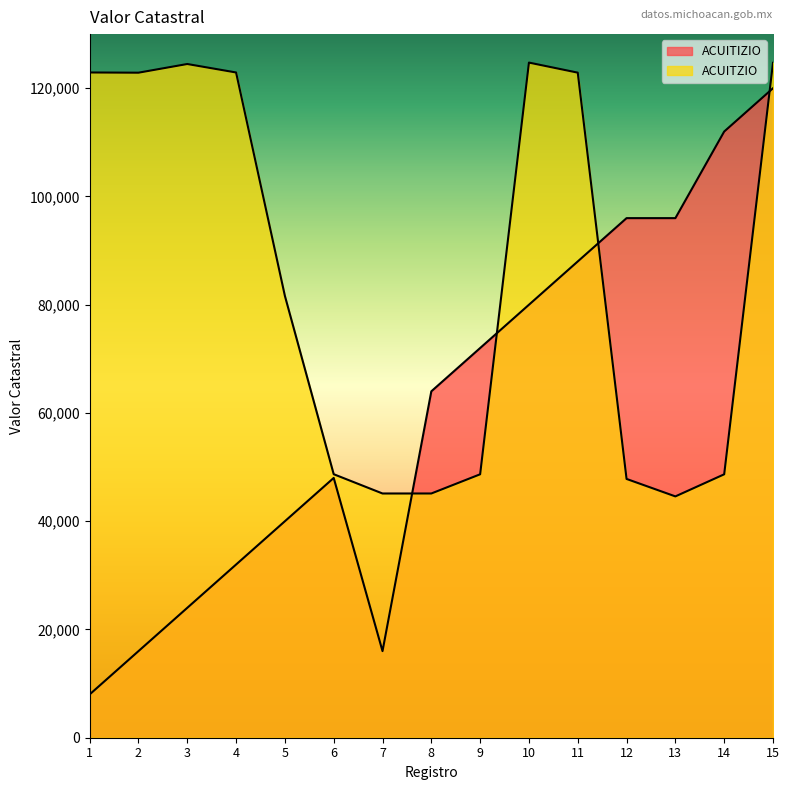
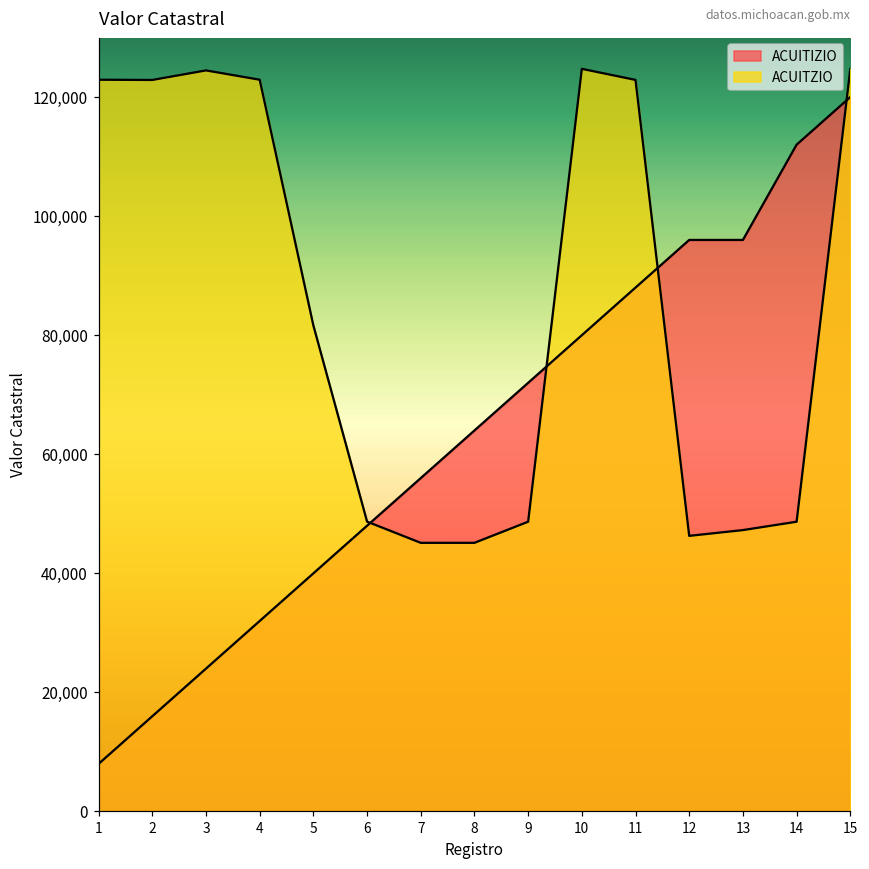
ACUITIZIO, 7: 16,000 -> 56,000
ACUITZIO, 12: 48,000 -> 46,000
ACUITZIO, 13: 45,000 -> 47,000
